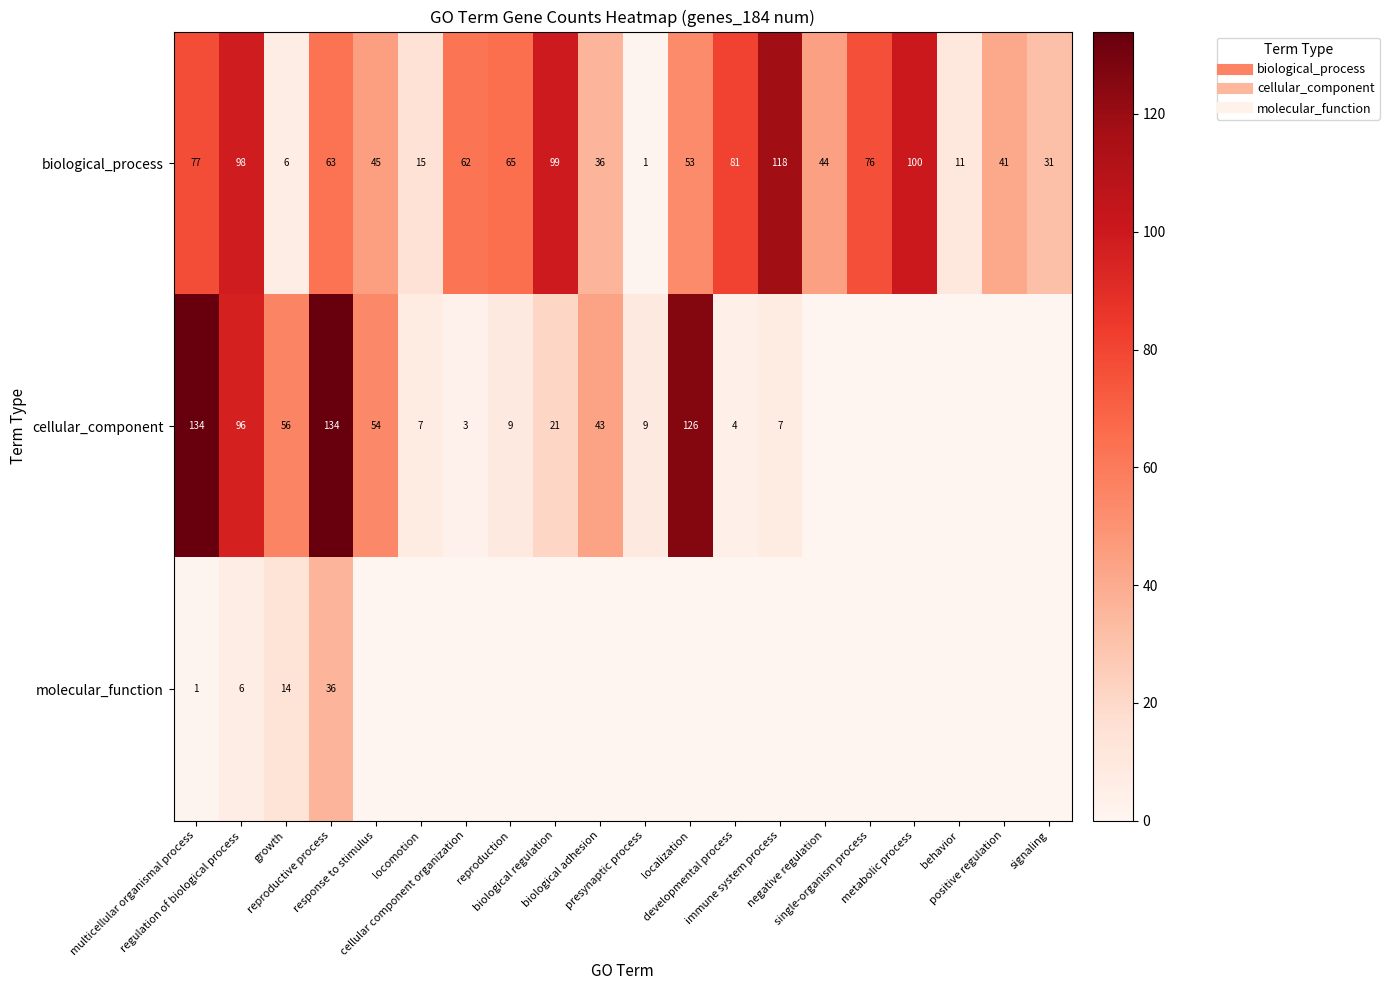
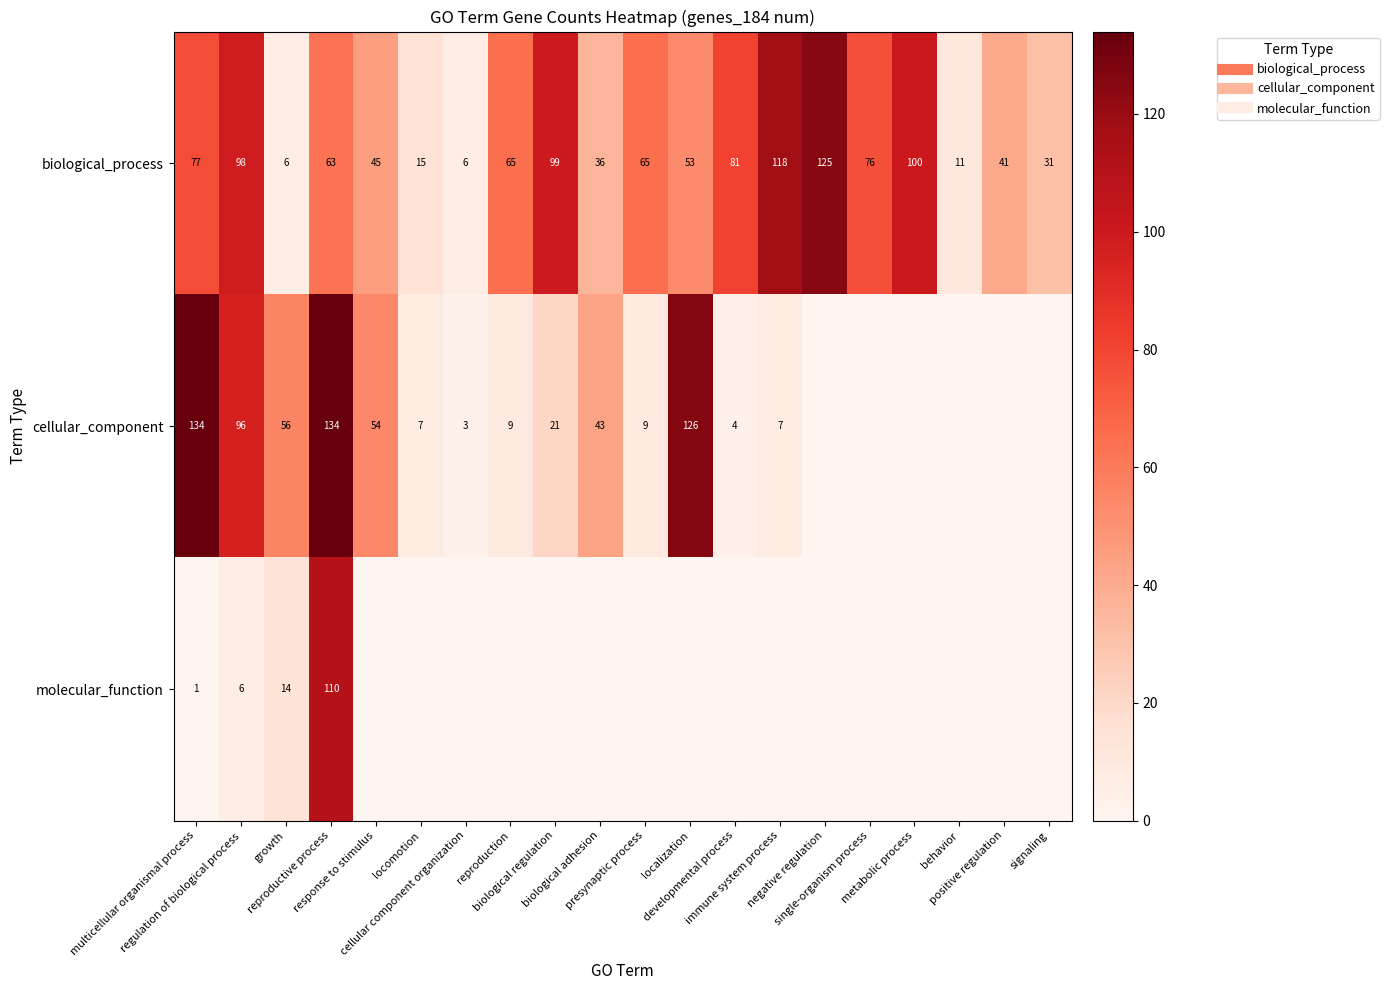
biological_process, cellular component organization: 62 -> 6
biological_process, presynaptic process: 1 -> 65
biological_process, negative regulation: 44 -> 125
molecular_function, reproductive process: 36 -> 110
